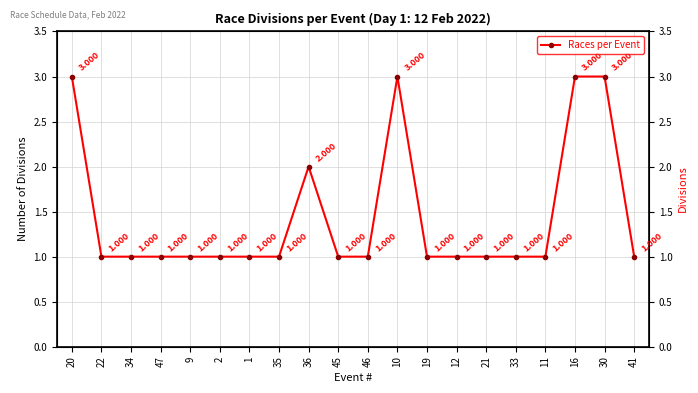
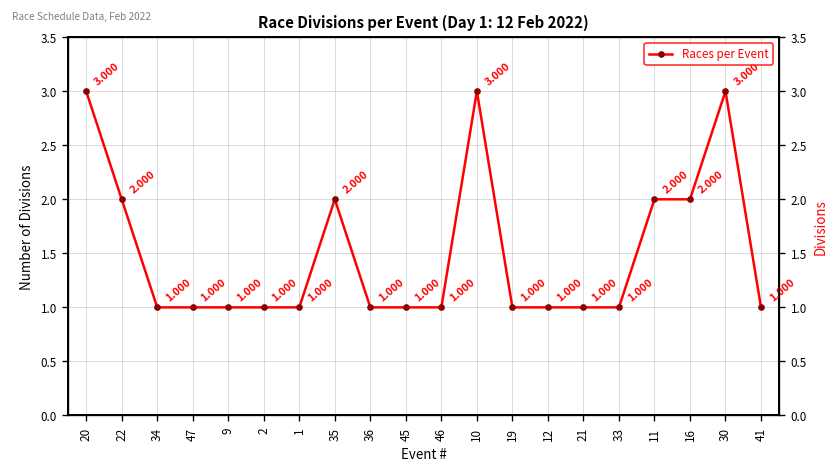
22: 1.000 -> 2.000
35: 1.000 -> 2.000
36: 2.000 -> 1.000
11: 1.000 -> 2.000
16: 3.000 -> 2.000
